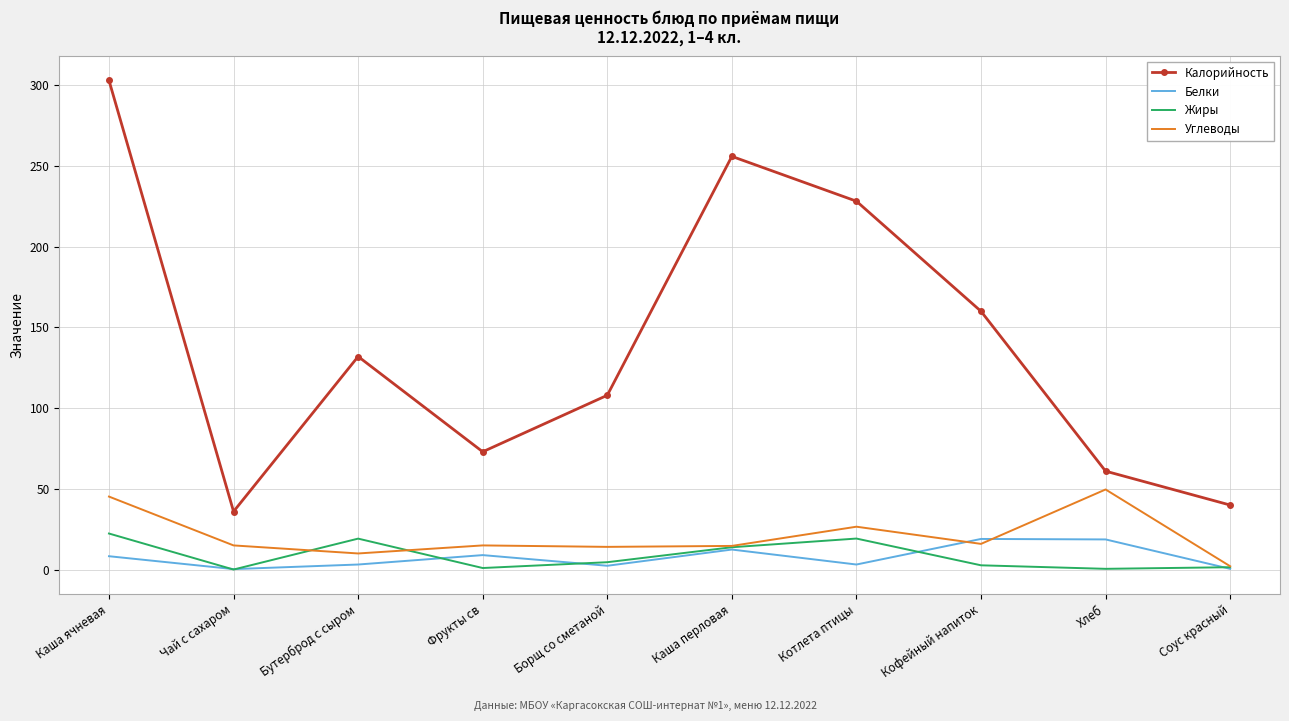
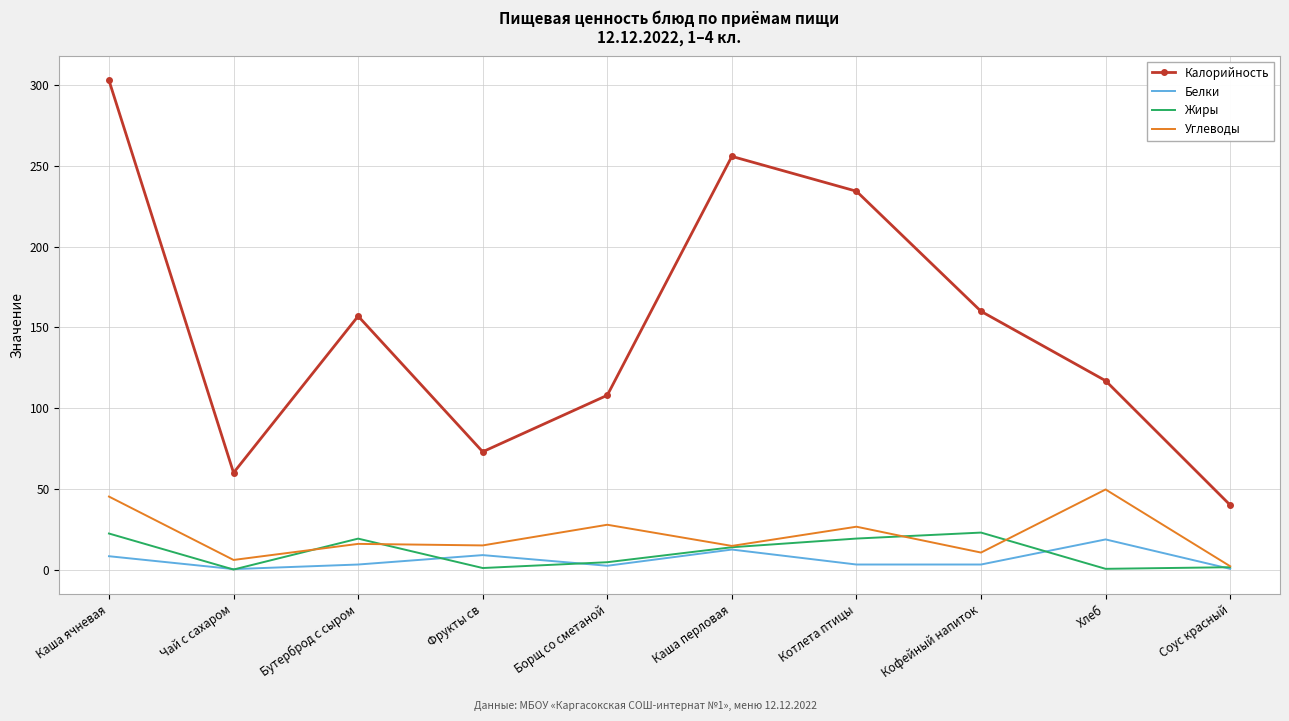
Калорийность, Чай с сахаром: 36 -> 60
Углеводы, Чай с сахаром: 15 -> 6
Калорийность, Бутерброд с сыром: 132 -> 157
Углеводы, Бутерброд с сыром: 10 -> 16
Углеводы, Борщ со сметаной: 14 -> 28
Калорийность, Котлета птицы: 228 -> 234
Белки, Кофейный напиток: 19 -> 3
Жиры, Кофейный напиток: 3 -> 23
Углеводы, Кофейный напиток: 16 -> 11
Калорийность, Хлеб: 61 -> 117
